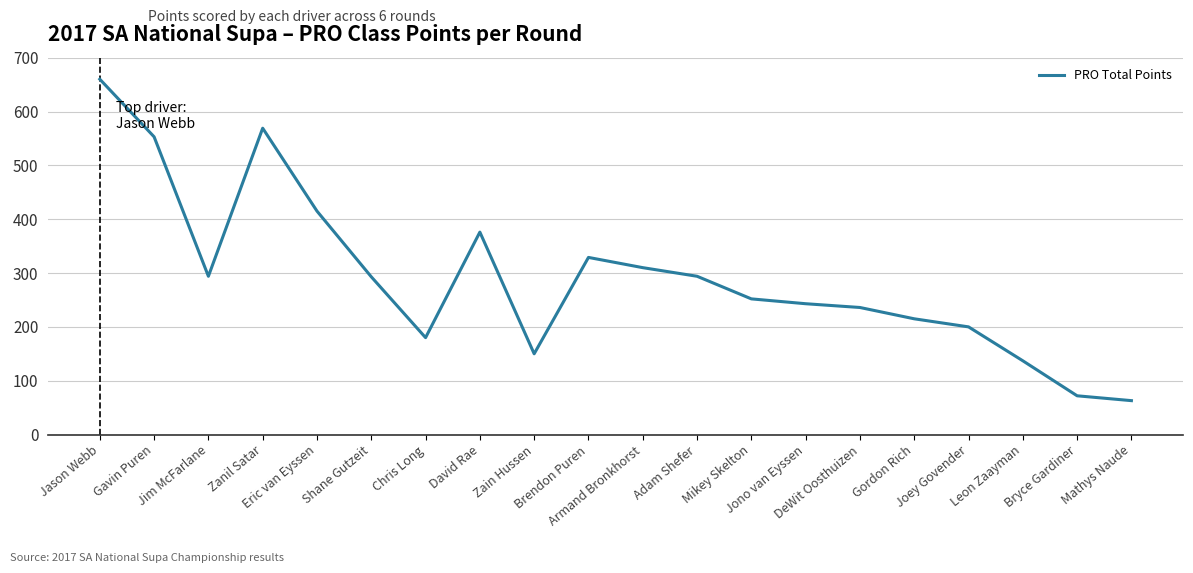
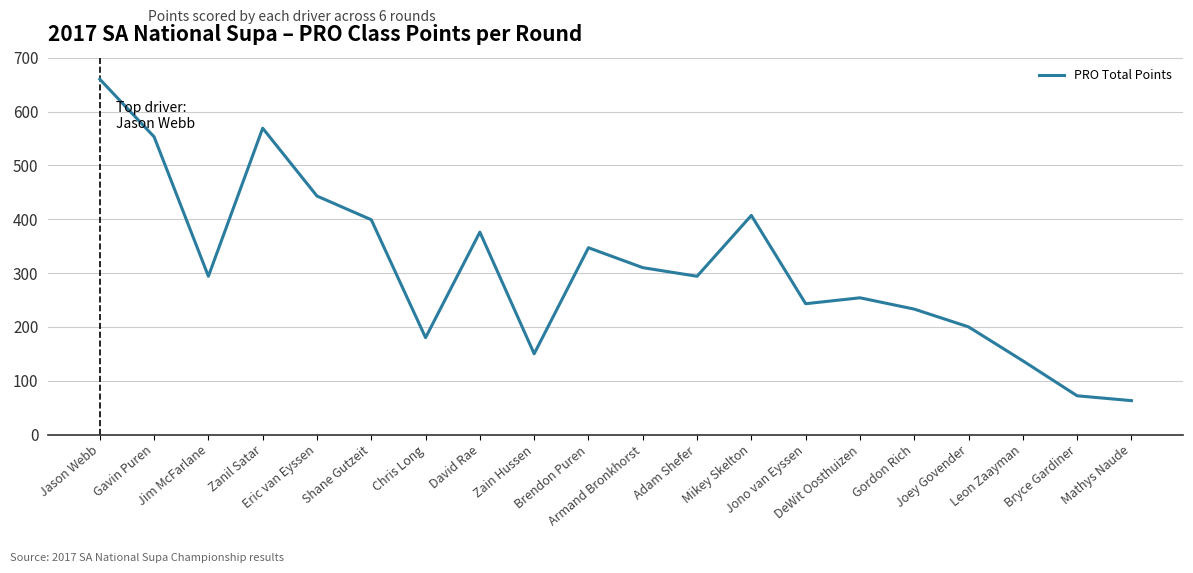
Eric van Eyssen: 420 -> 440
Shane Gutzeit: 290 -> 400
Brendon Puren: 330 -> 350
Mikey Skelton: 250 -> 410
DeWit Oosthuizen: 240 -> 250
Gordon Rich: 220 -> 230
